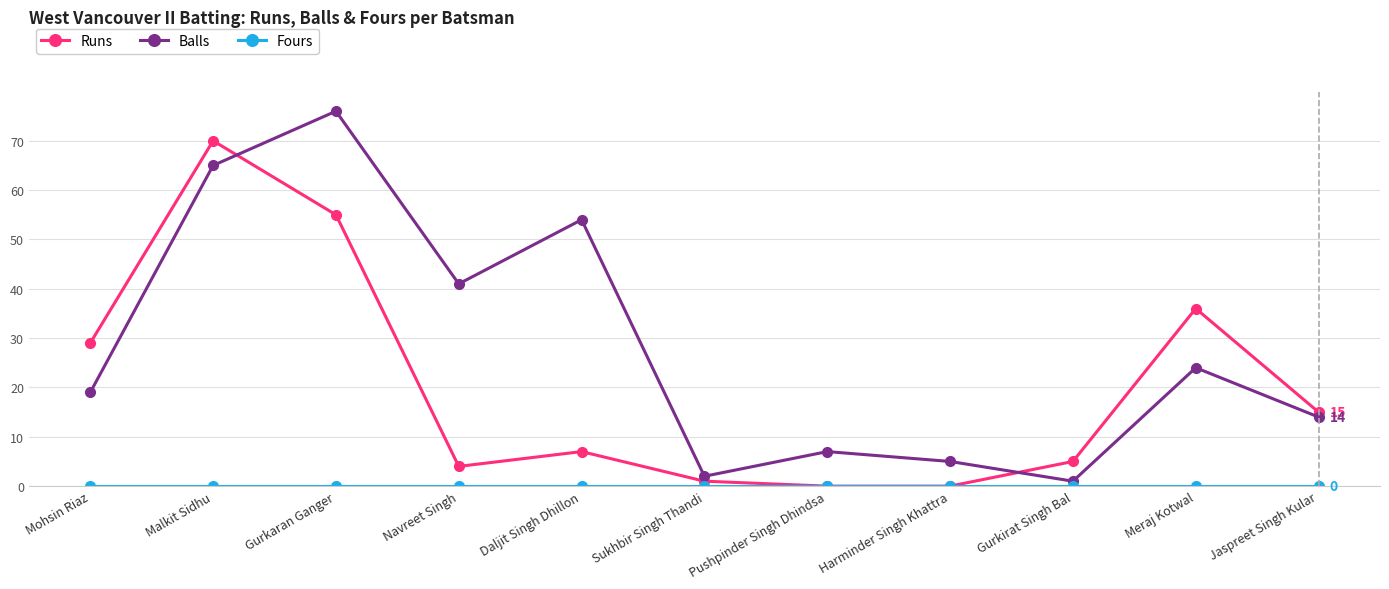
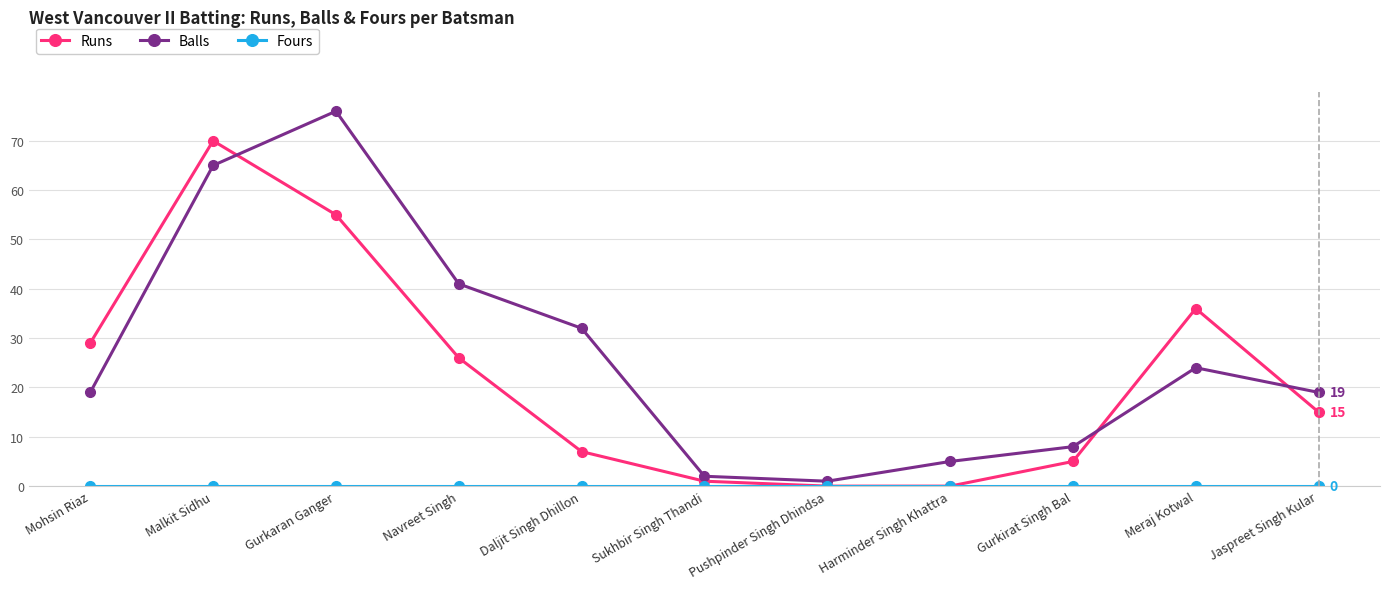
Runs, Navreet Singh: 4 -> 26
Balls, Daljit Singh Dhillon: 54 -> 32
Balls, Pushpinder Singh Dhindsa: 7 -> 1
Balls, Gurkirat Singh Bal: 1 -> 8
Balls, Jaspreet Singh Kular: 14 -> 19
